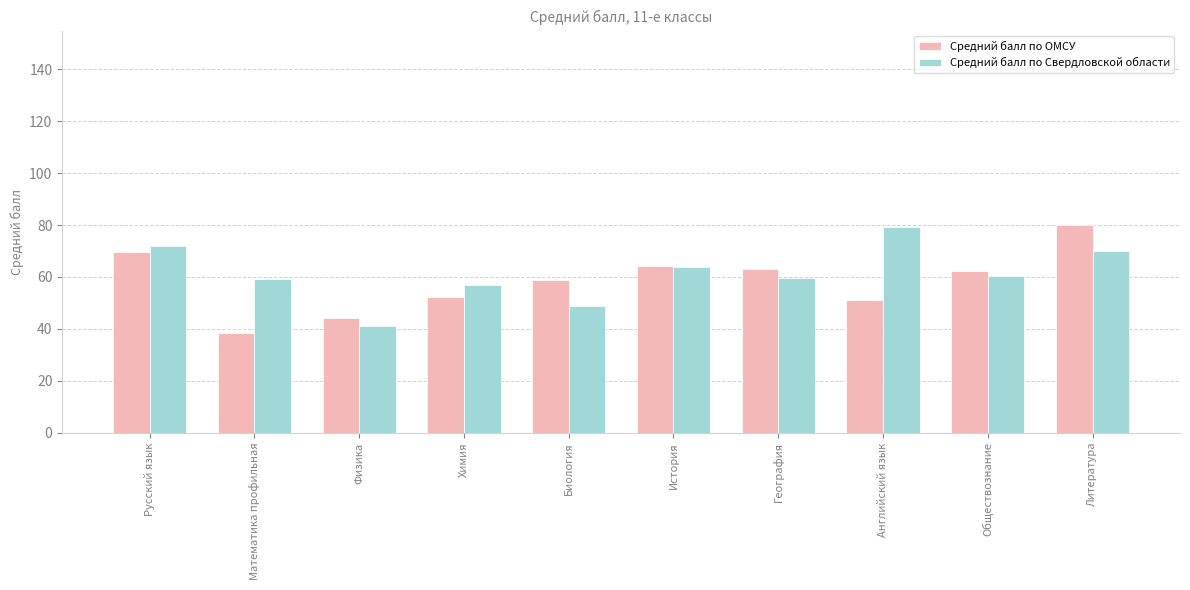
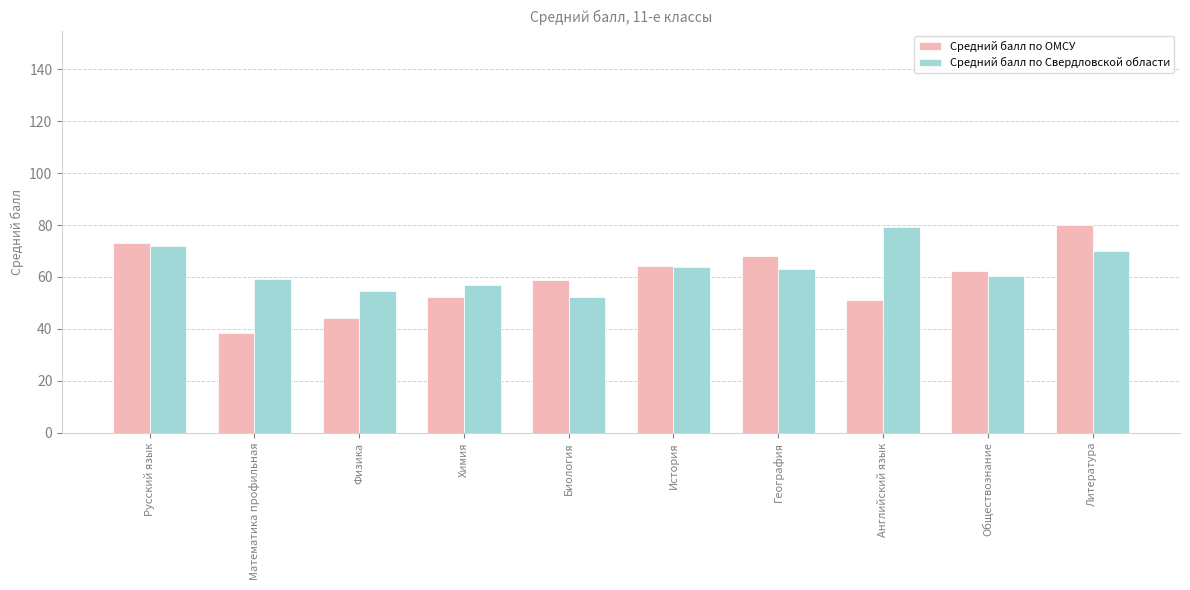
Средний балл по ОМСУ, Русский язык: 70 -> 73
Средний балл по Свердловской области, Физика: 41 -> 55
Средний балл по Свердловской области, Биология: 49 -> 52
Средний балл по ОМСУ, География: 63 -> 68
Средний балл по Свердловской области, География: 60 -> 63
